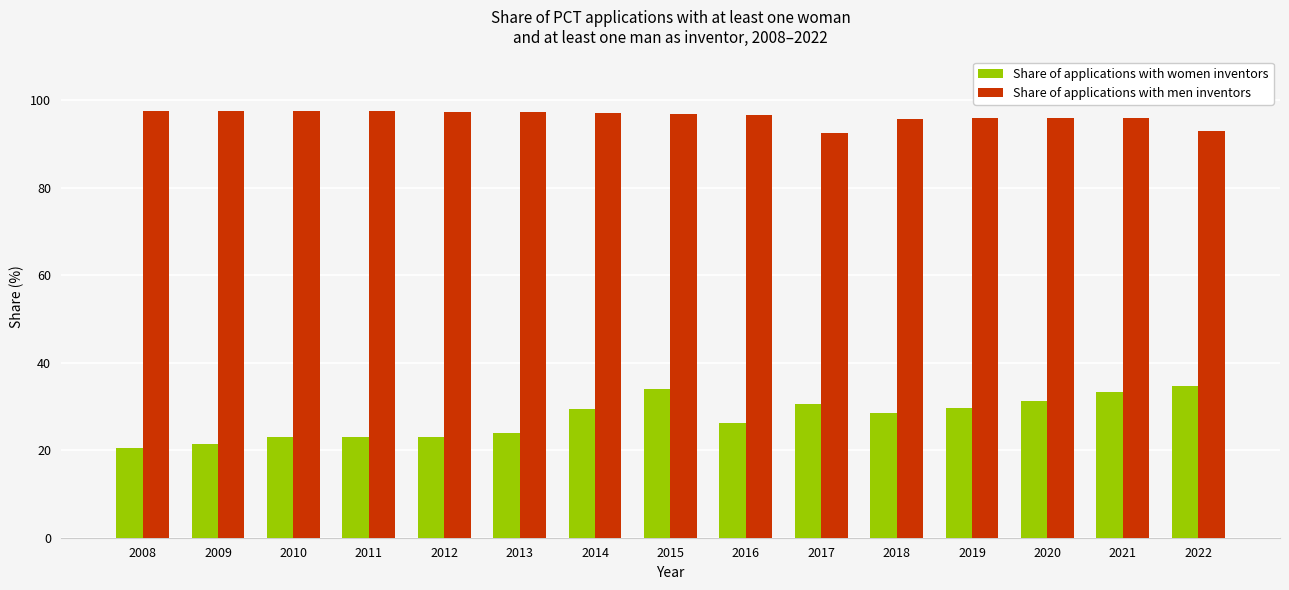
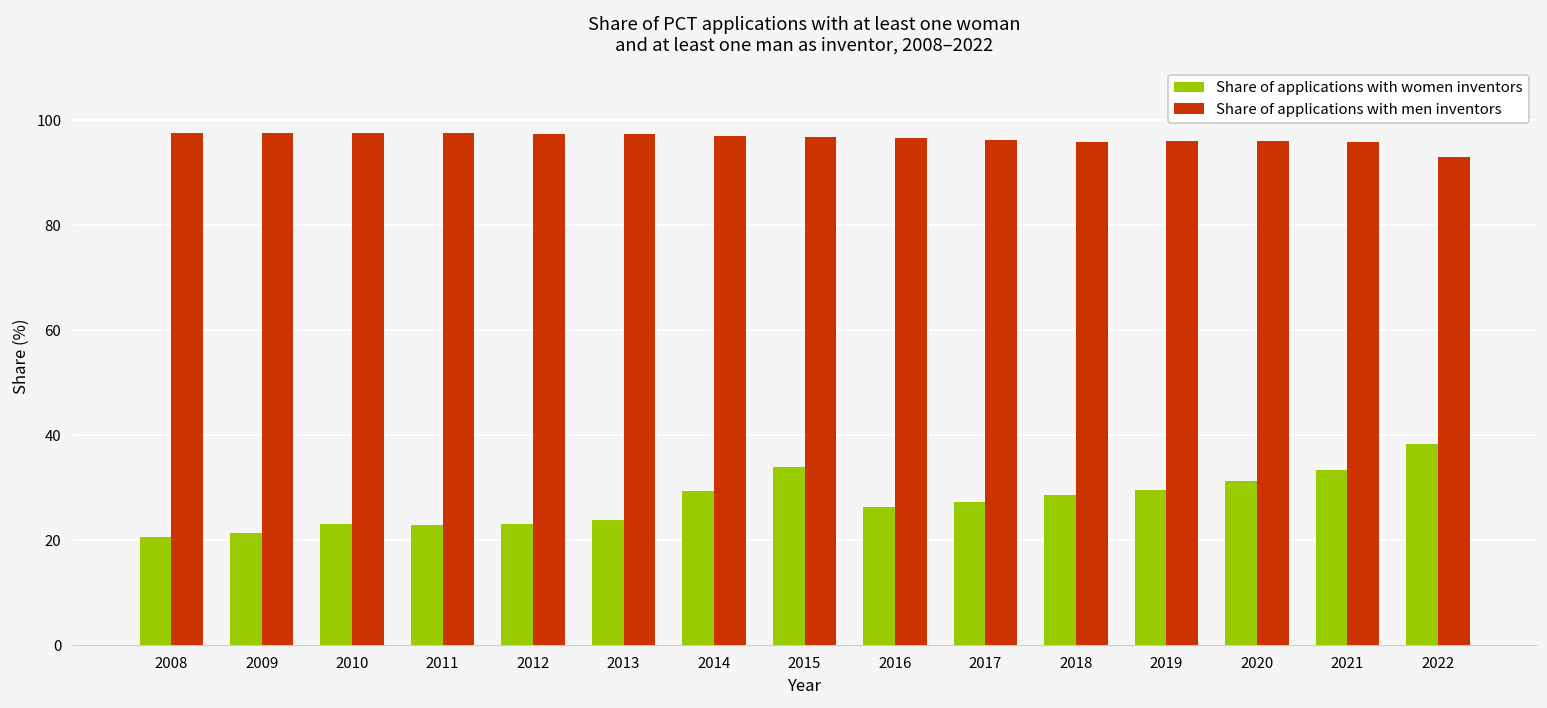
Share of applications with women inventors, 2017: 31 -> 27
Share of applications with men inventors, 2017: 92 -> 96
Share of applications with women inventors, 2022: 35 -> 38
